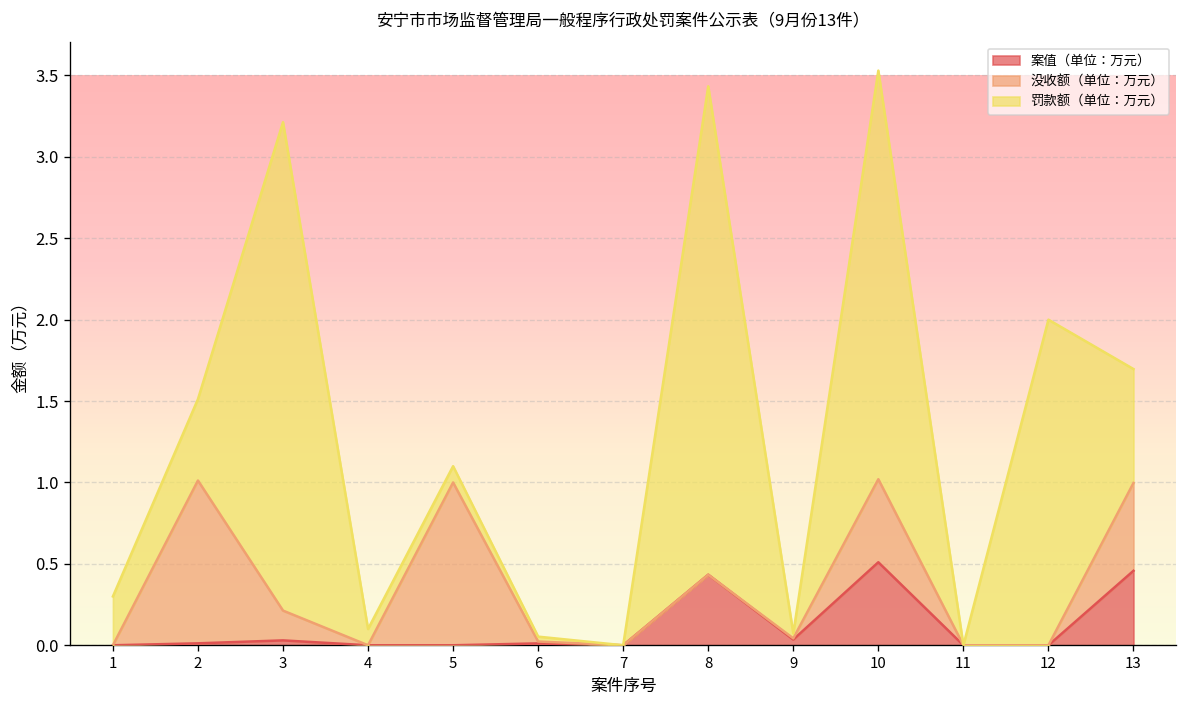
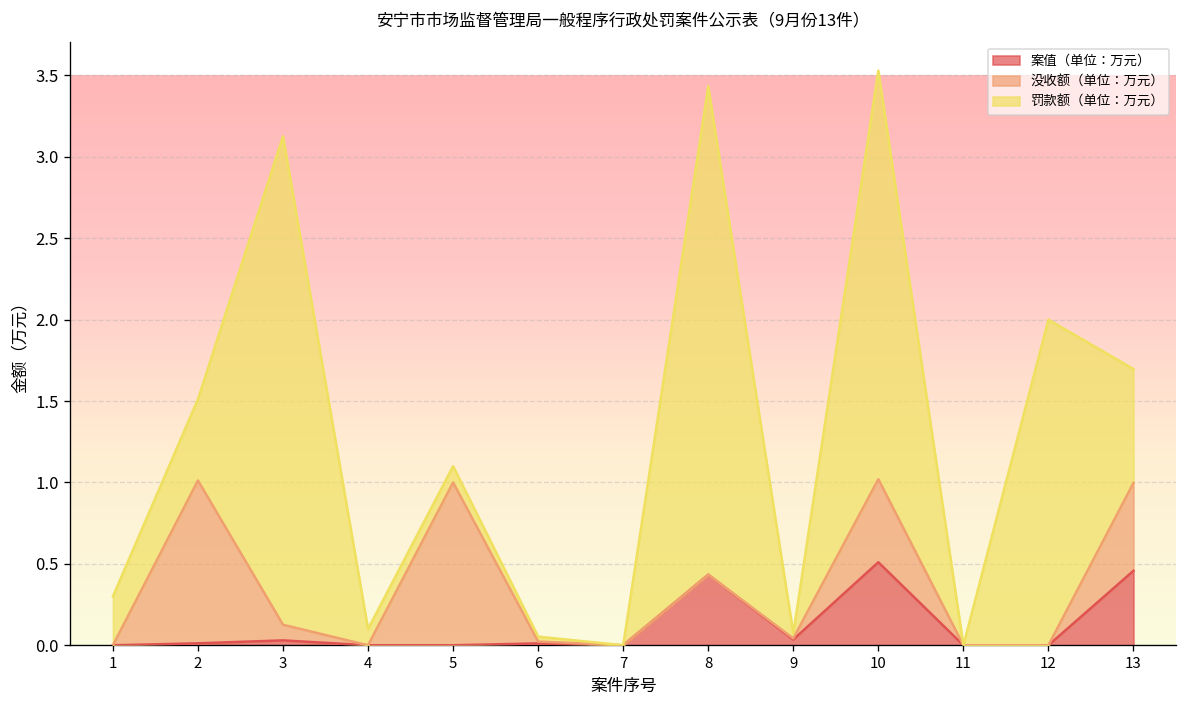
没收额（单位：万元）, 3: 0.18 -> 0.10
